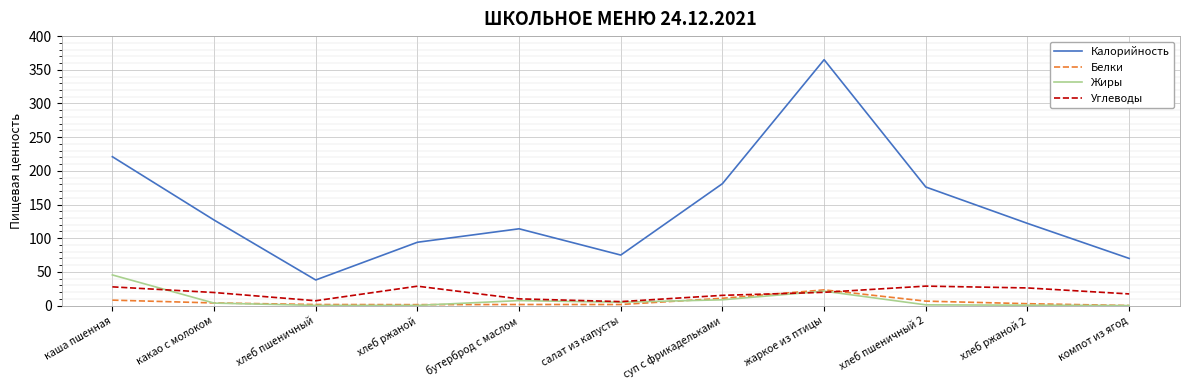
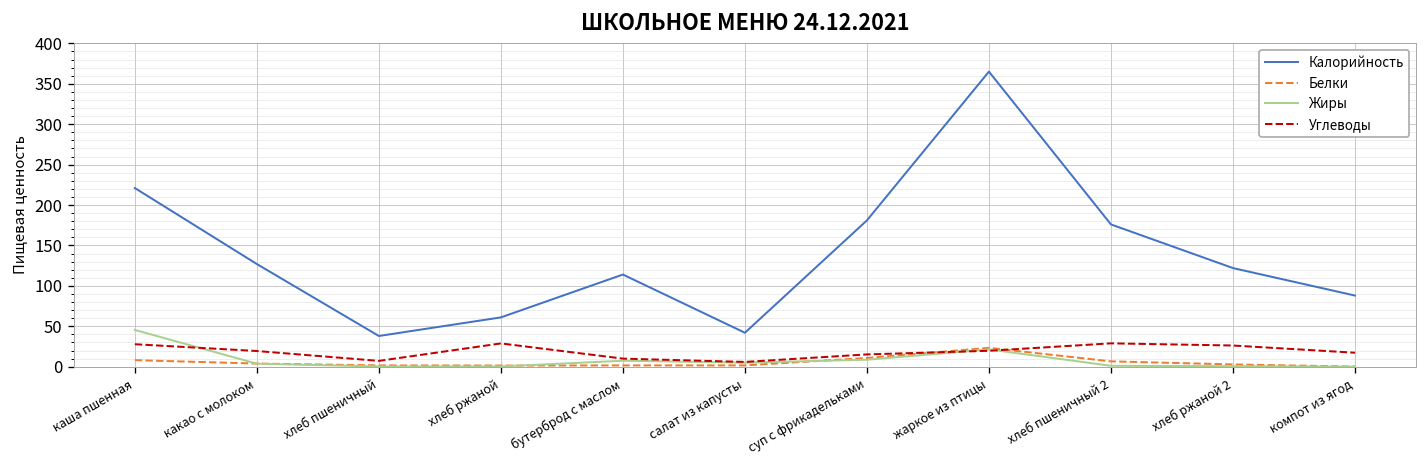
Калорийность, хлеб ржаной: 90 -> 60
Калорийность, салат из капусты: 80 -> 40
Калорийность, компот из ягод: 70 -> 90
